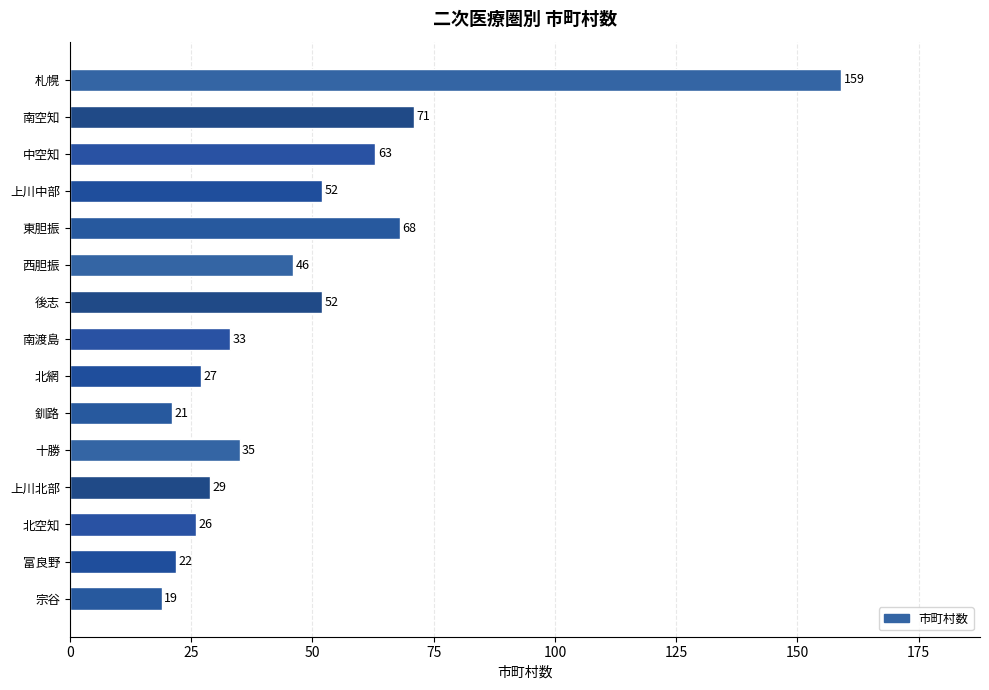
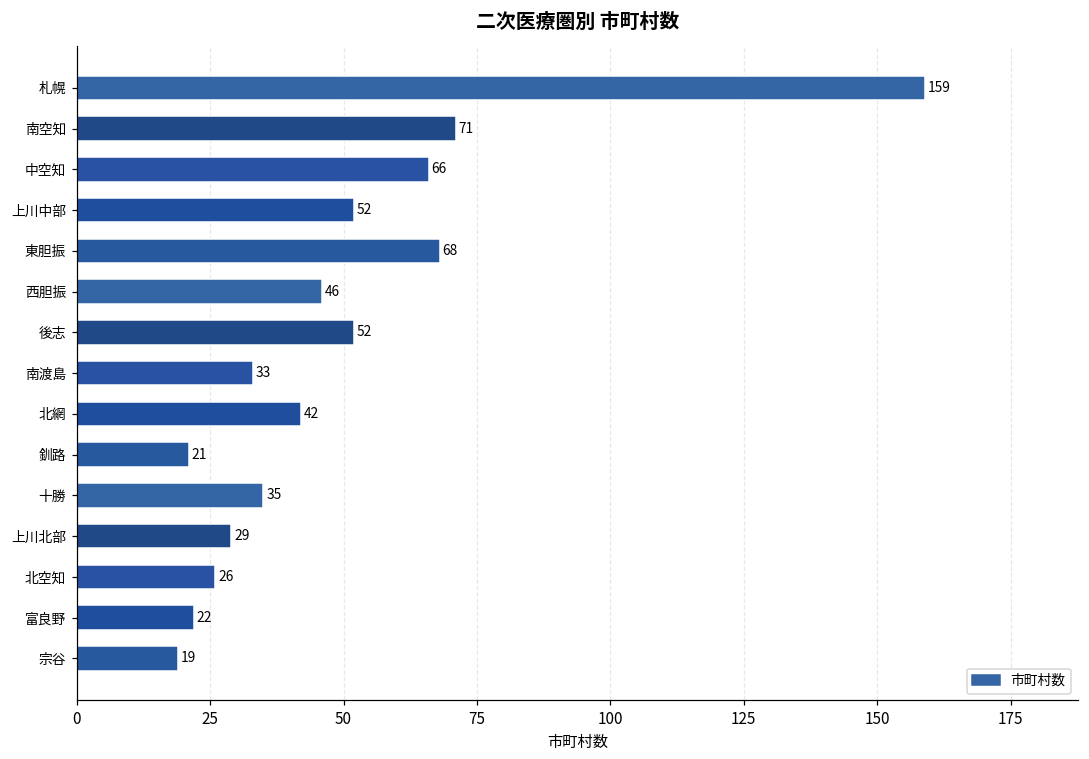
中空知: 63 -> 66
北網: 27 -> 42
